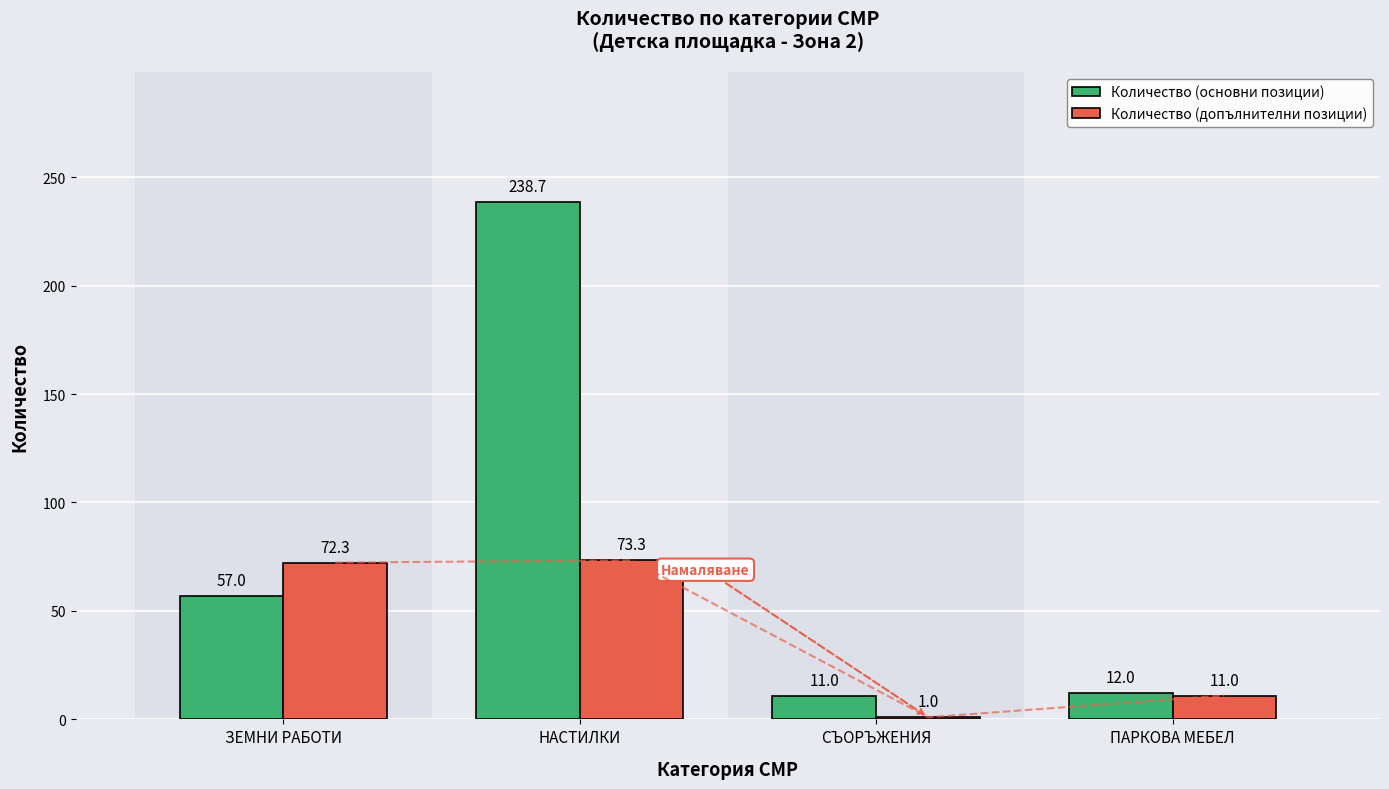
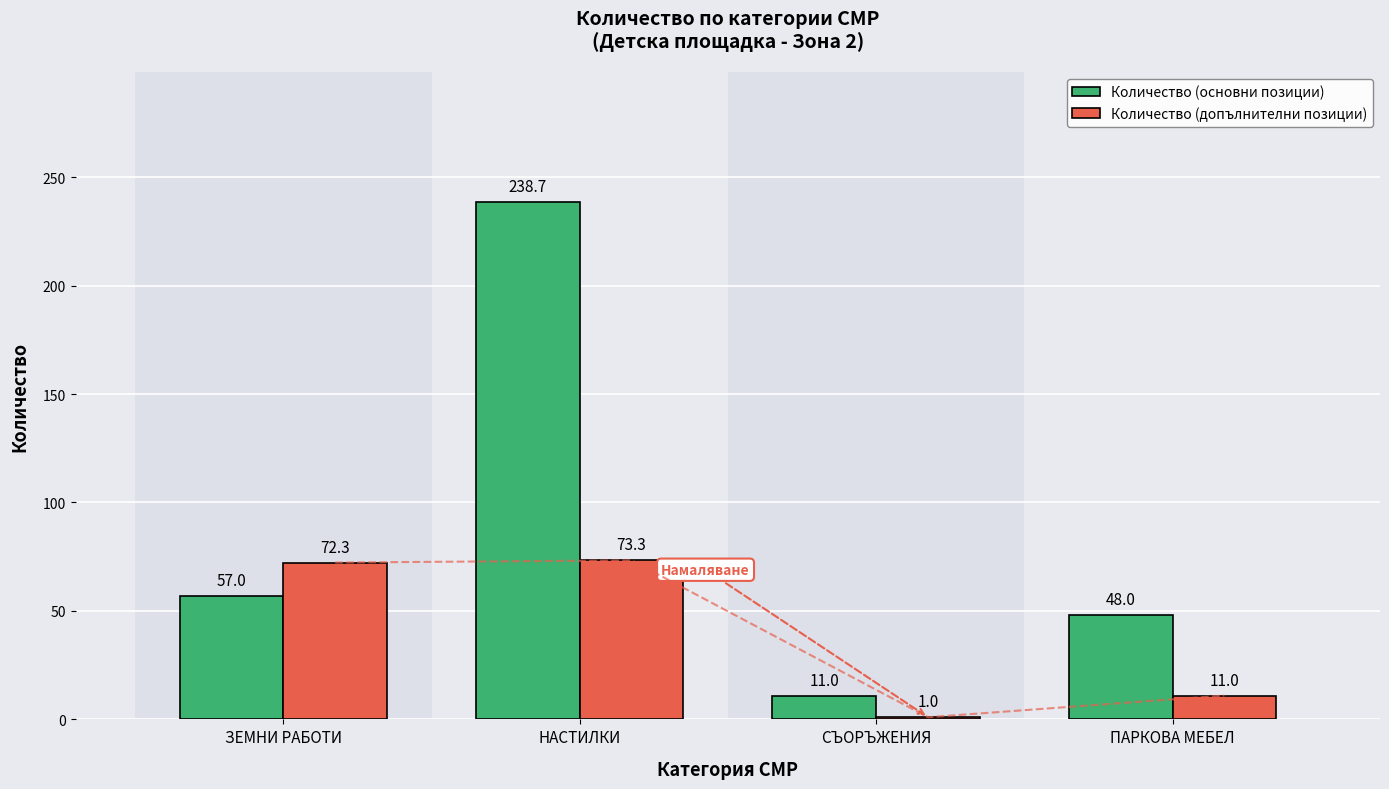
Количество (основни позиции), ПАРКОВА МЕБЕЛ: 12.0 -> 48.0
